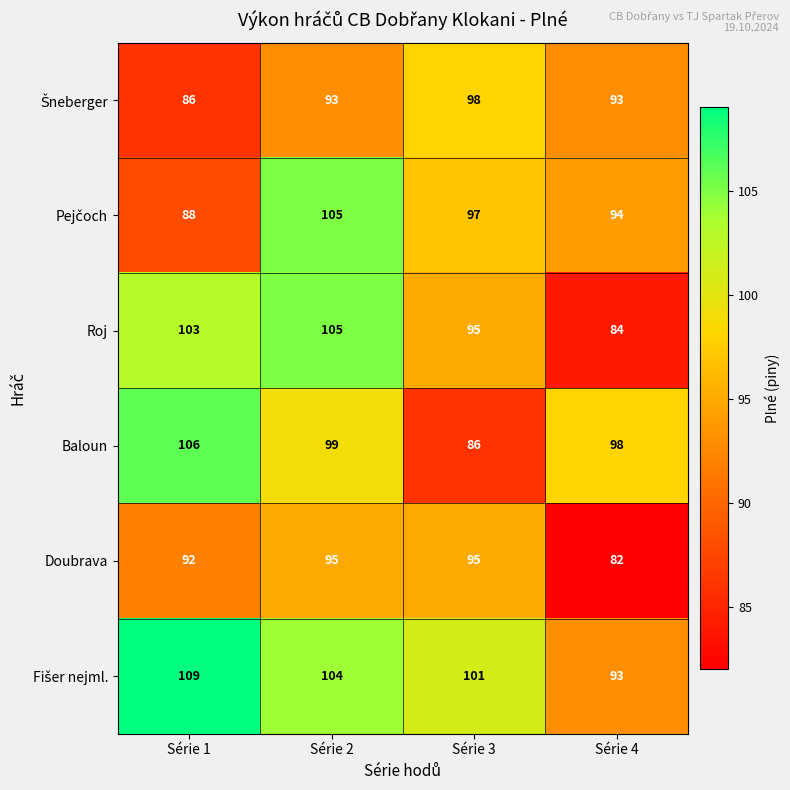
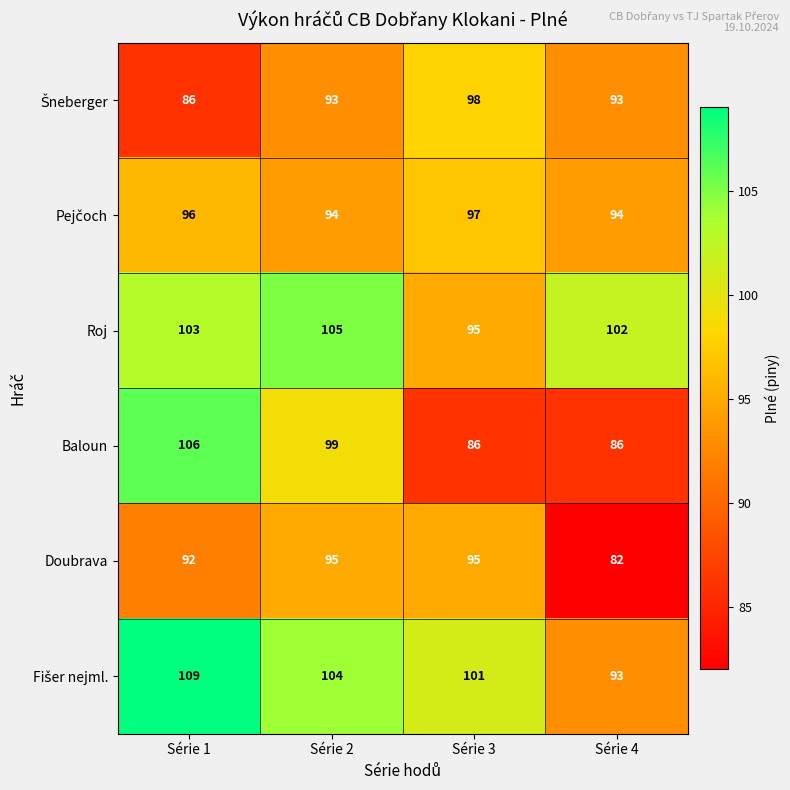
Pejčoch, Série 1: 88 -> 96
Pejčoch, Série 2: 105 -> 94
Roj, Série 4: 84 -> 102
Baloun, Série 4: 98 -> 86
